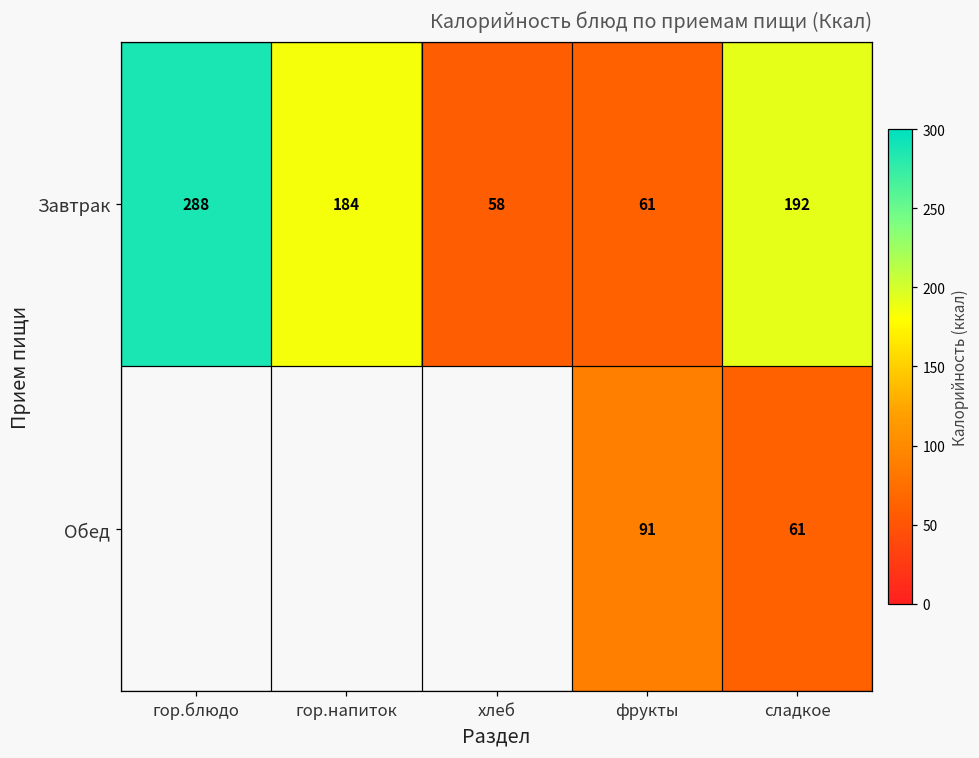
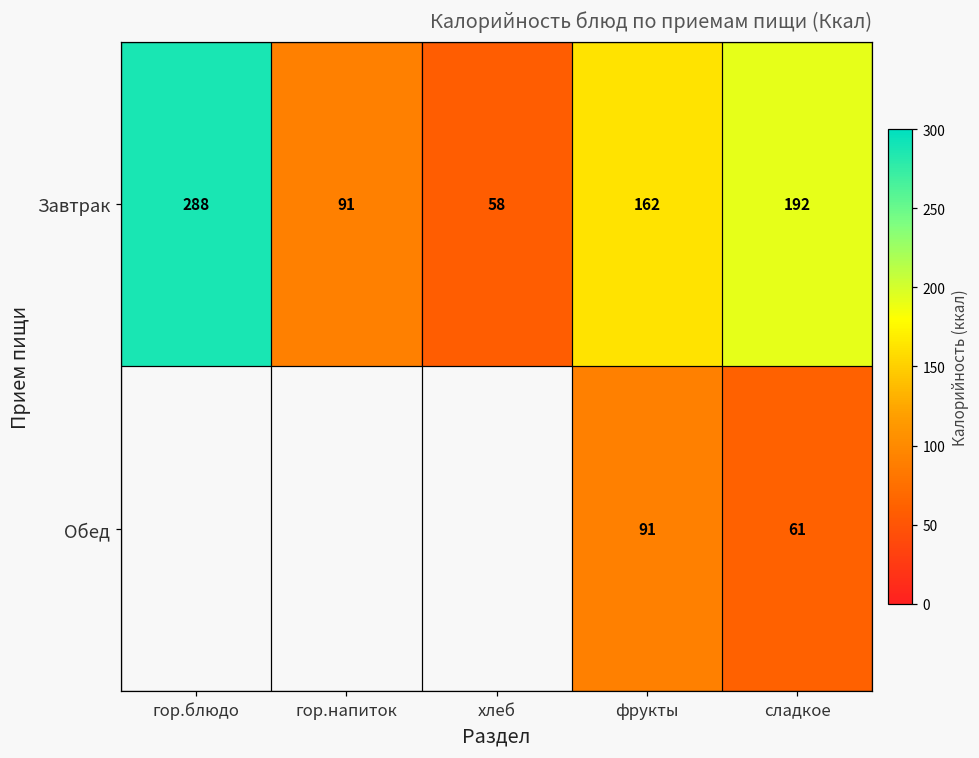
Завтрак, гор.напиток: 184 -> 91
Завтрак, фрукты: 61 -> 162
